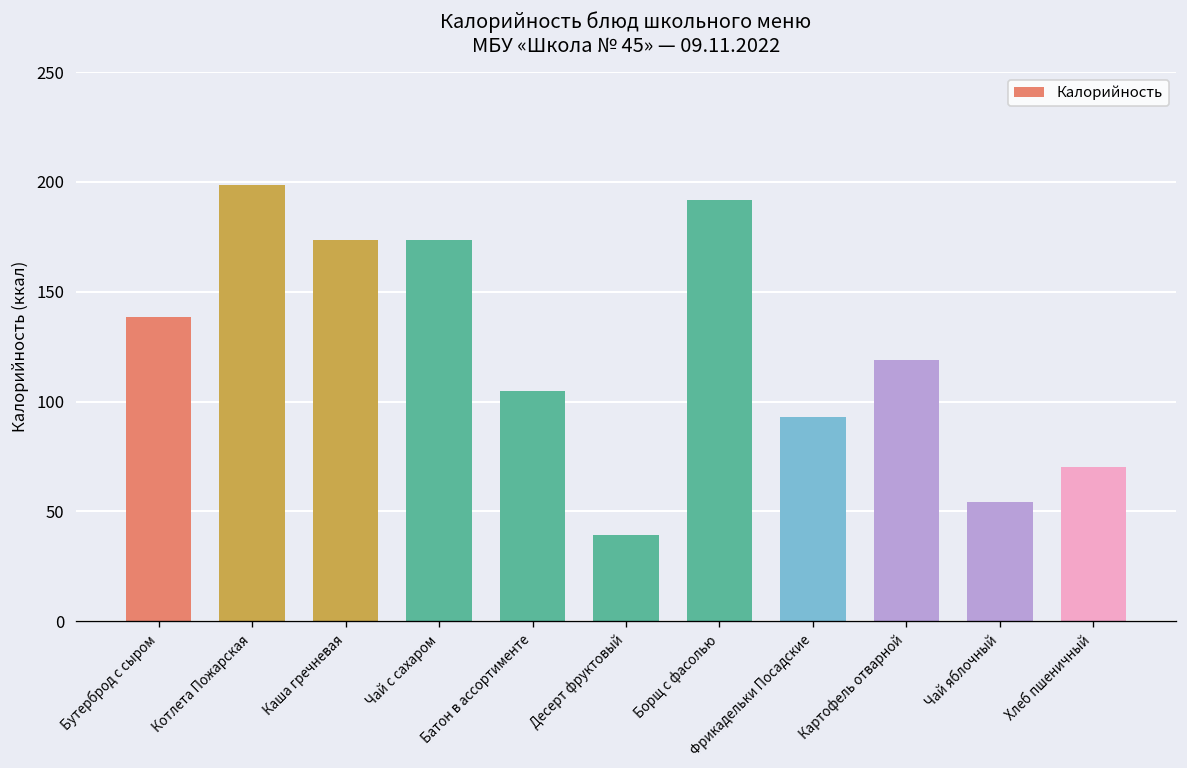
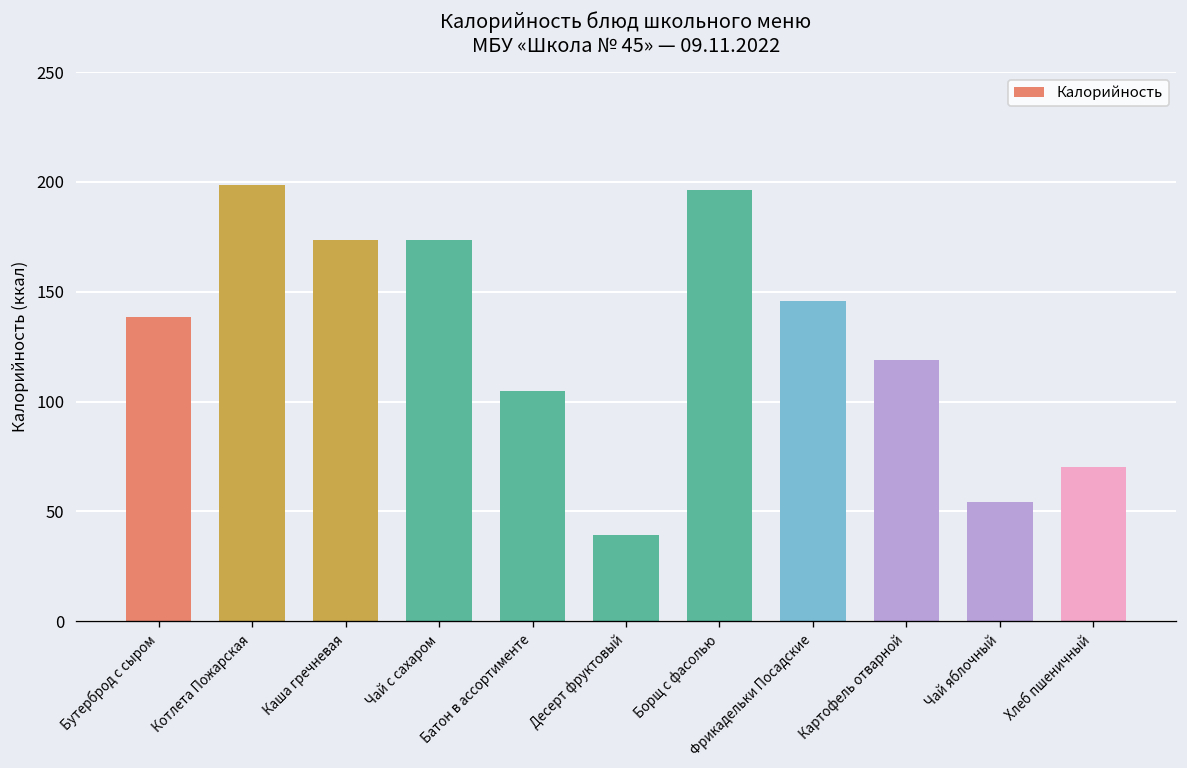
Борщ с фасолью: 192 -> 196
Фрикадельки Посадские: 93 -> 146
